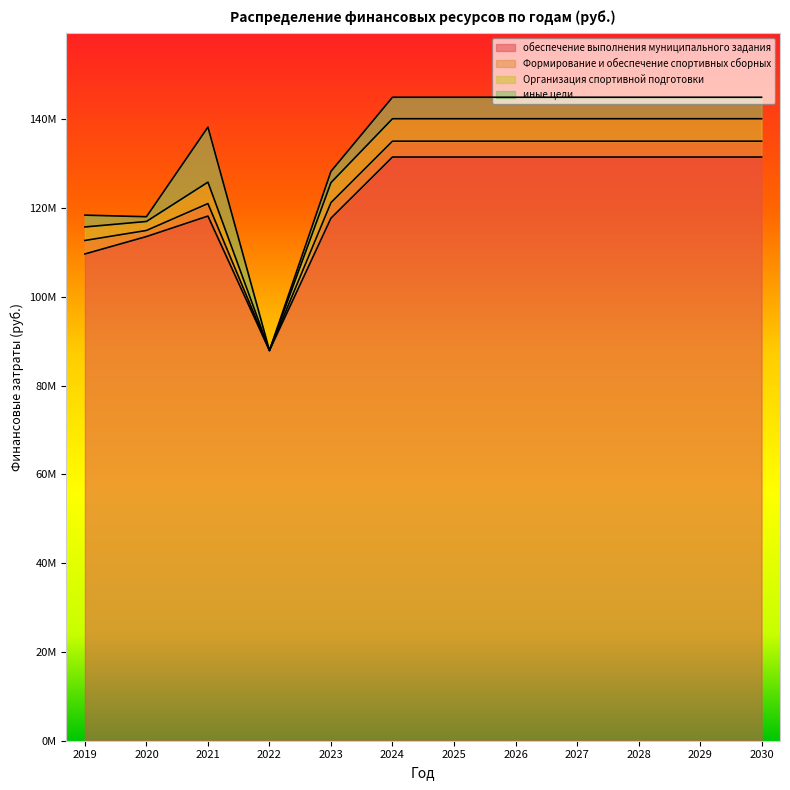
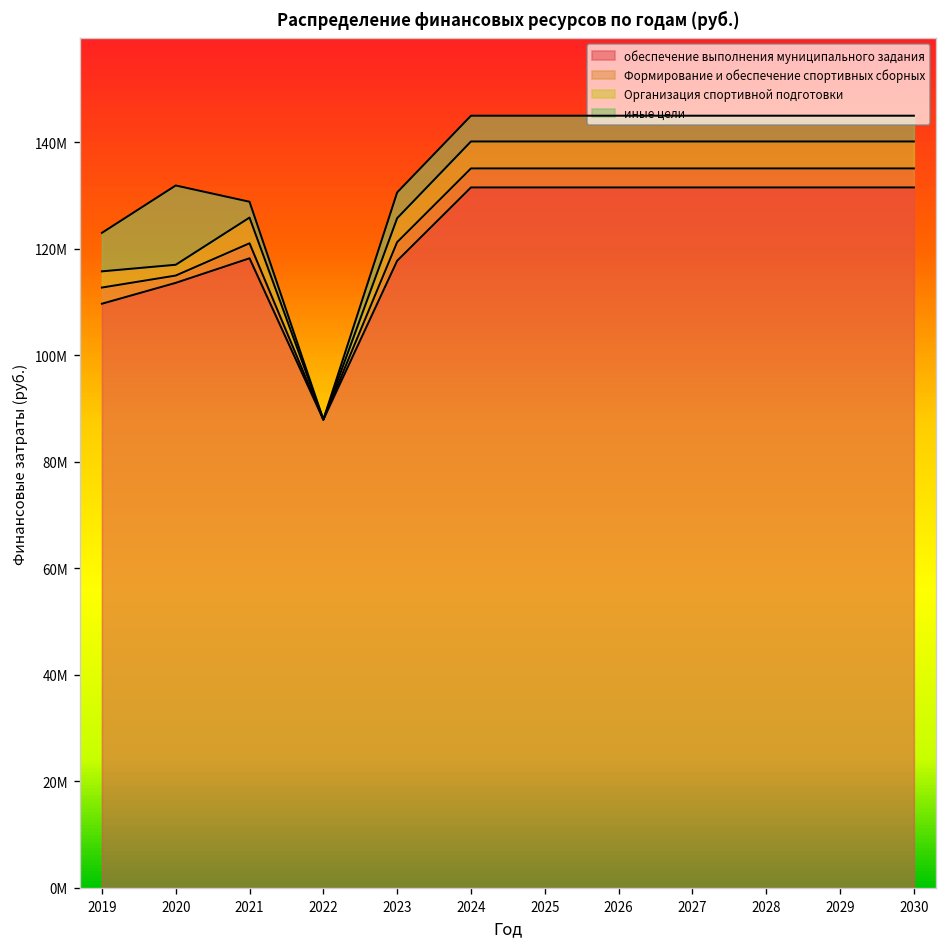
иные цели, 2019: 3000000 -> 7000000
иные цели, 2020: 1000000 -> 15000000
иные цели, 2021: 12000000 -> 3000000
иные цели, 2023: 3000000 -> 5000000
